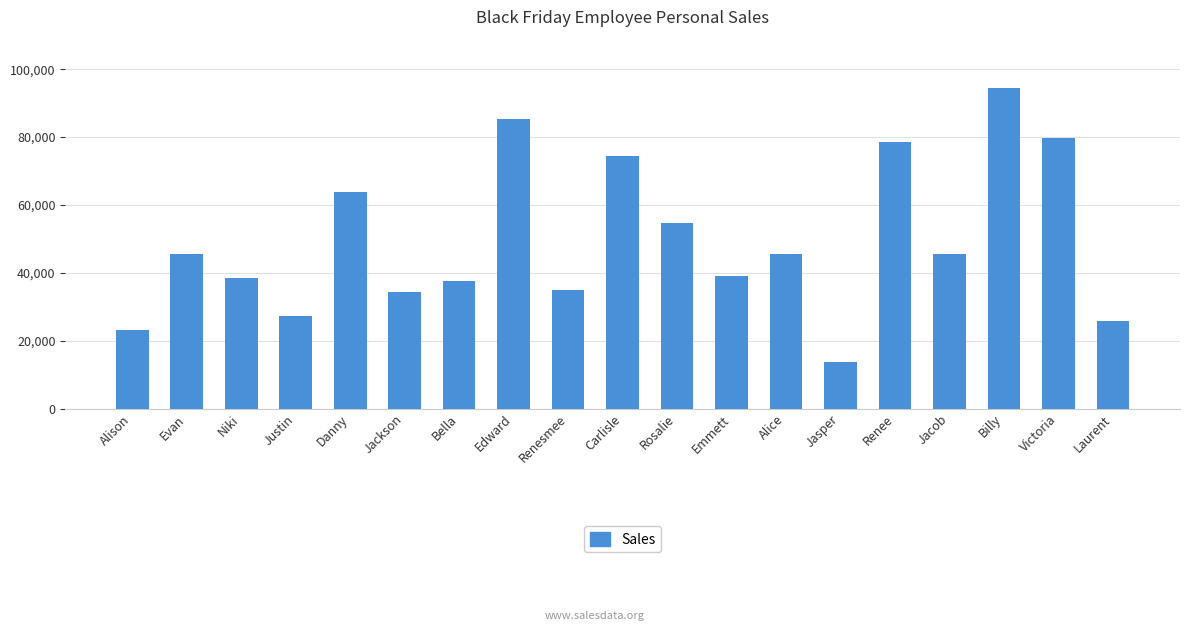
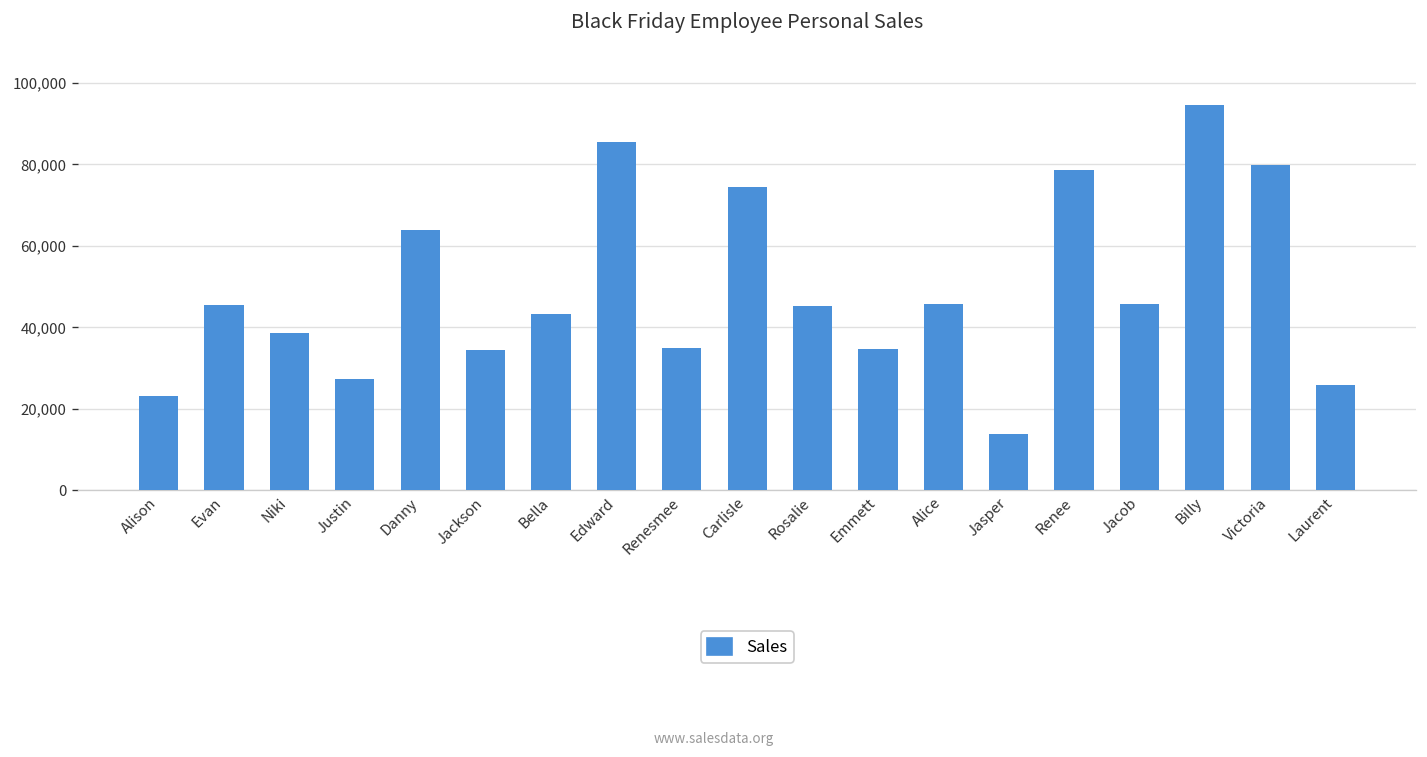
Bella: 38,000 -> 43,000
Rosalie: 55,000 -> 45,000
Emmett: 39,000 -> 35,000
